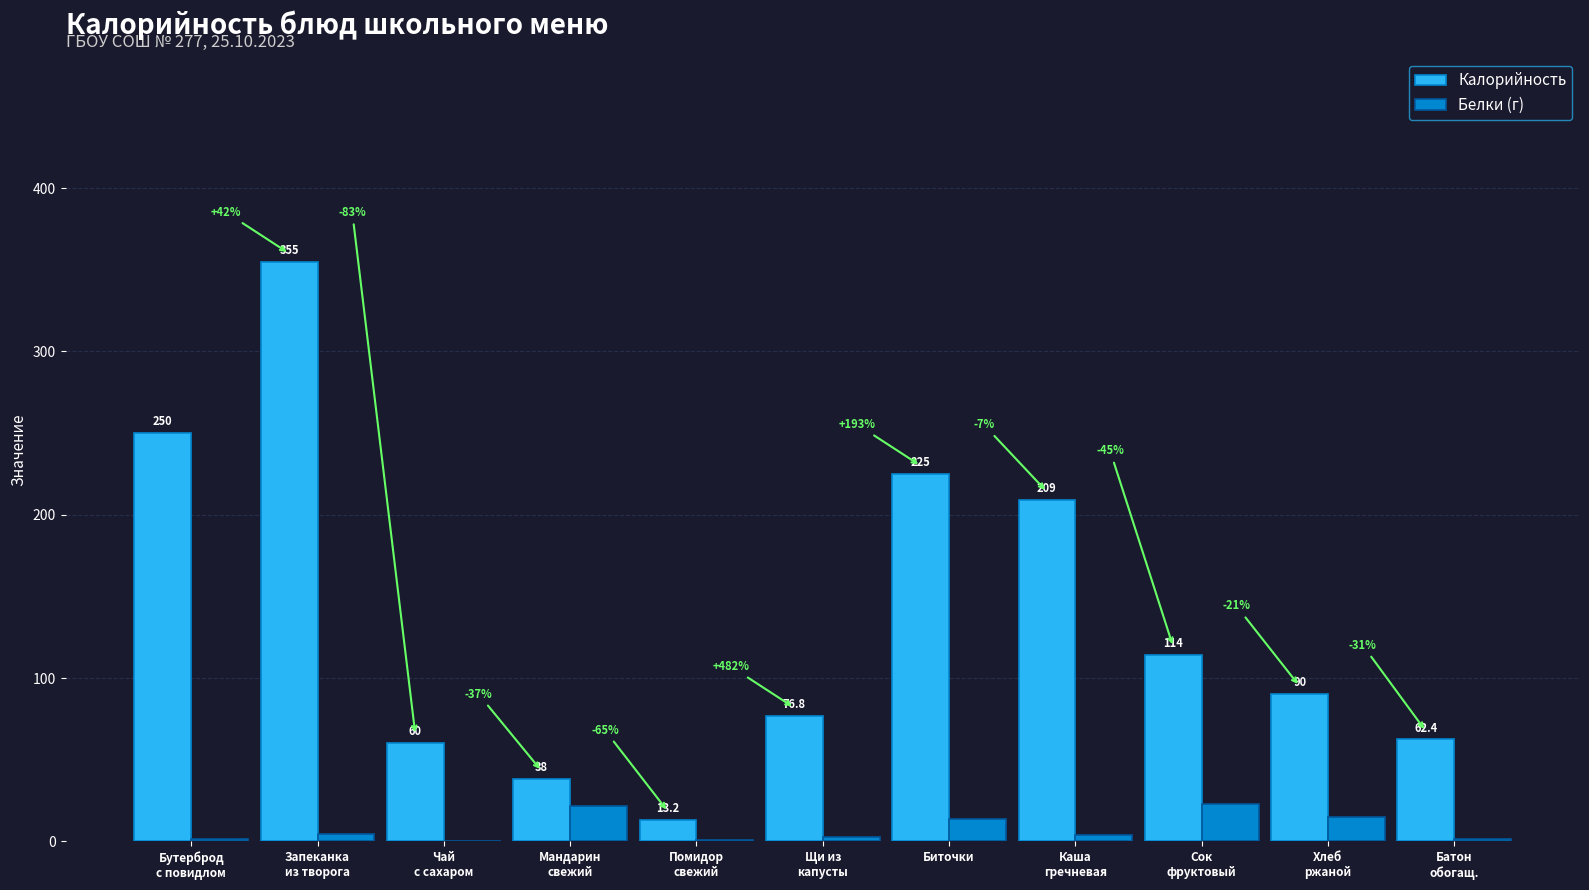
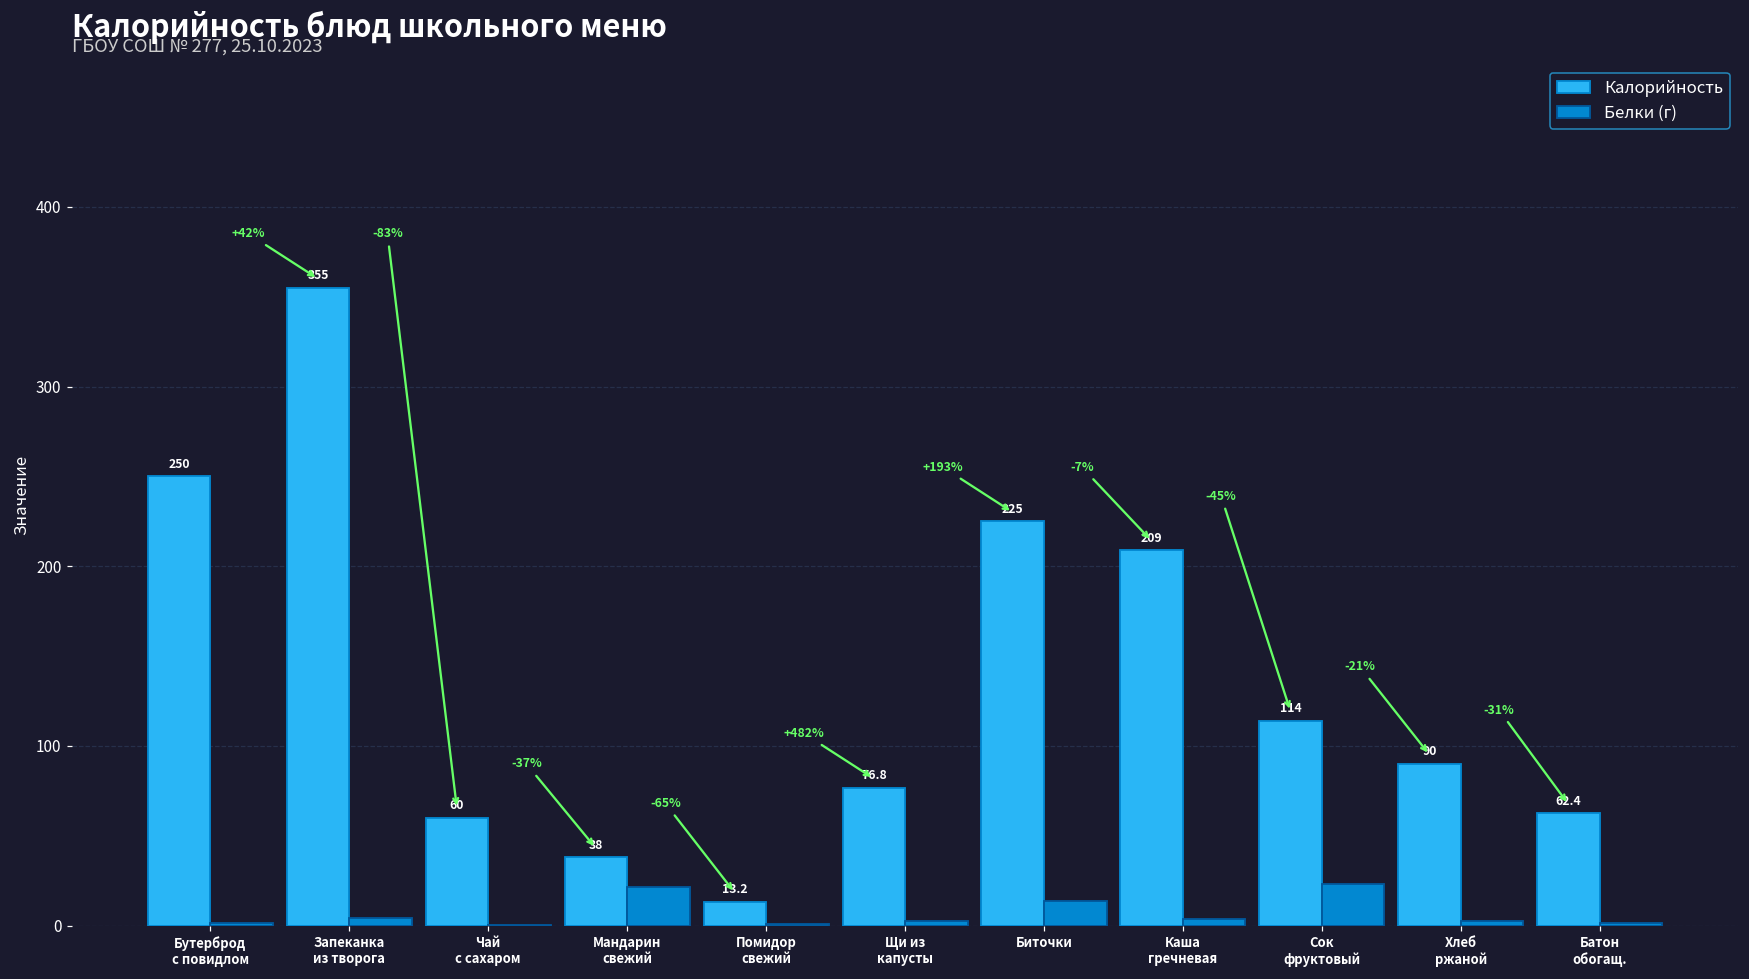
Белки (г), Хлеб ржаной: 15 -> 3
